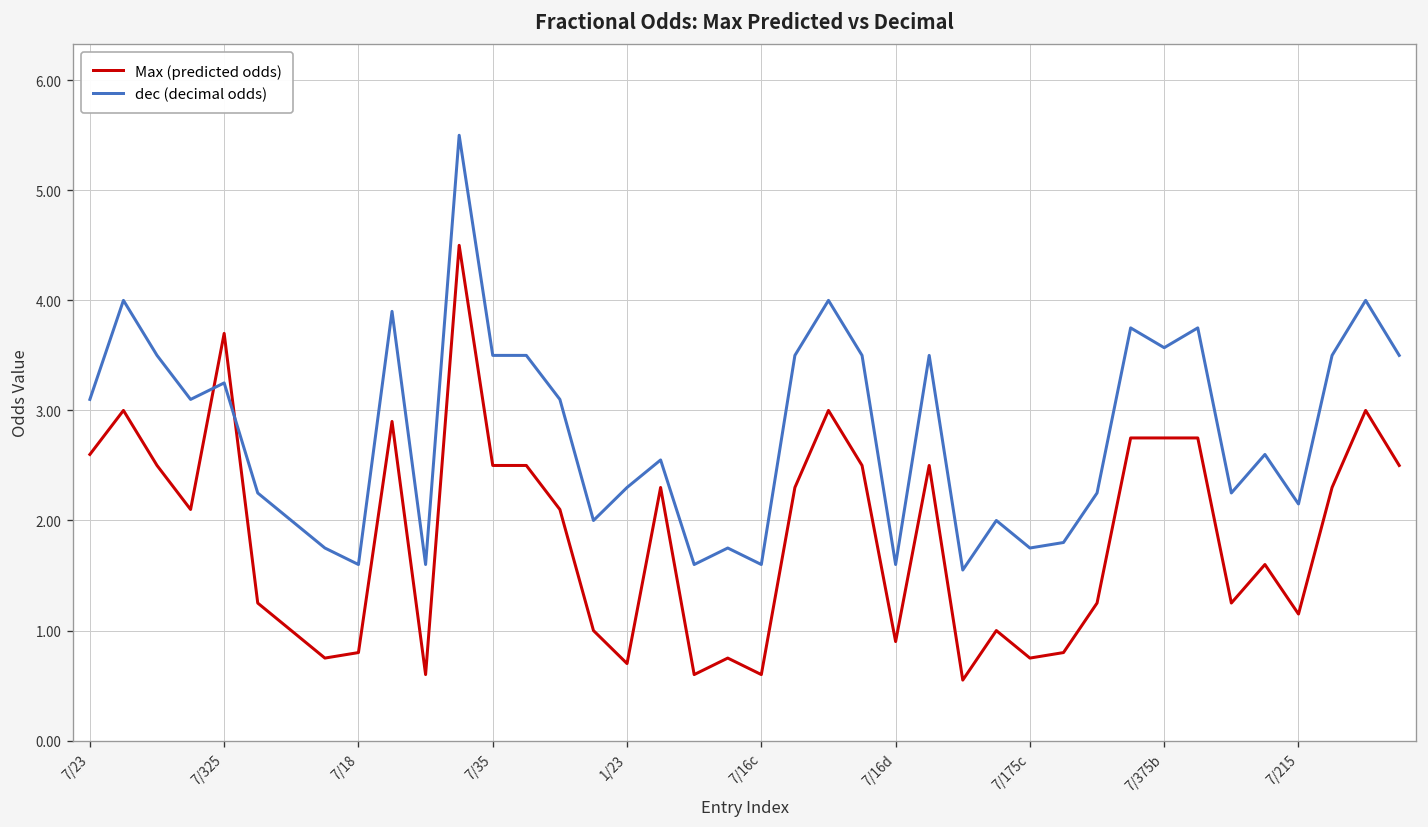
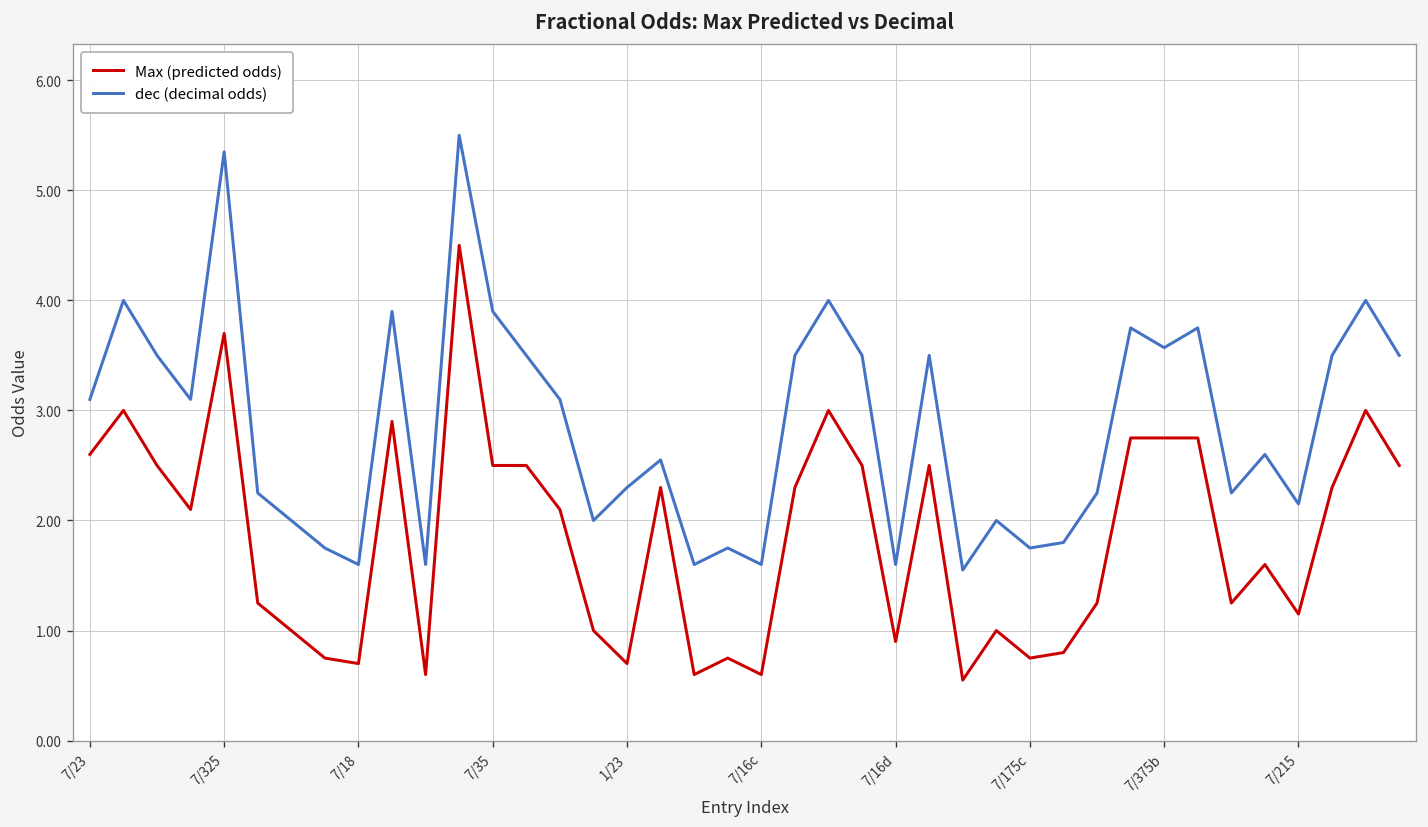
dec (decimal odds), 7/325: 3.3 -> 5.4
Max (predicted odds), 7/18: 0.8 -> 0.7
dec (decimal odds), 7/35: 3.5 -> 3.9
